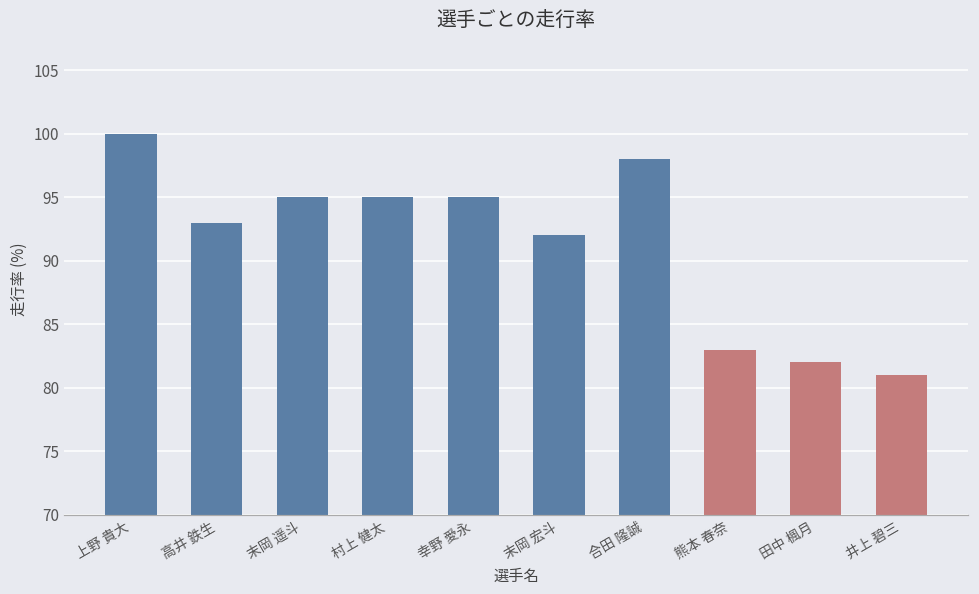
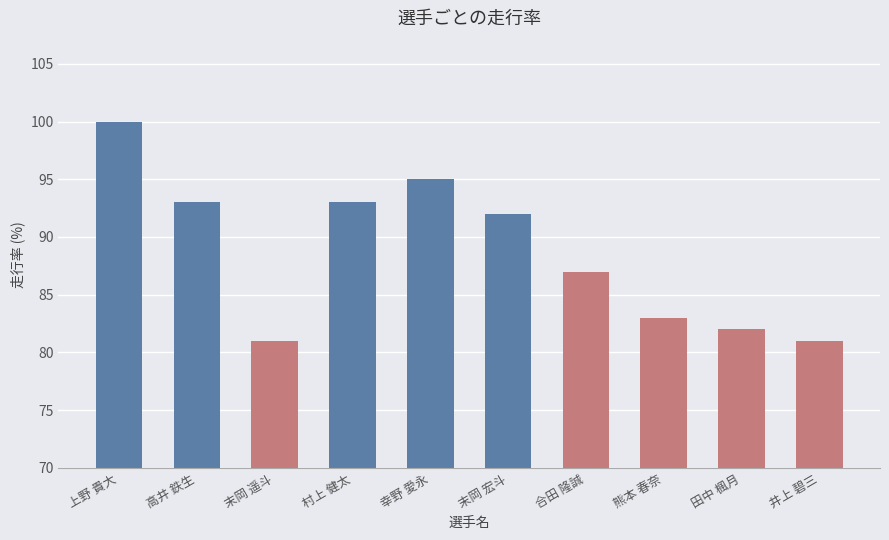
末岡 遥斗: 95 -> 81
村上 健太: 95 -> 93
合田 隆誠: 98 -> 87
